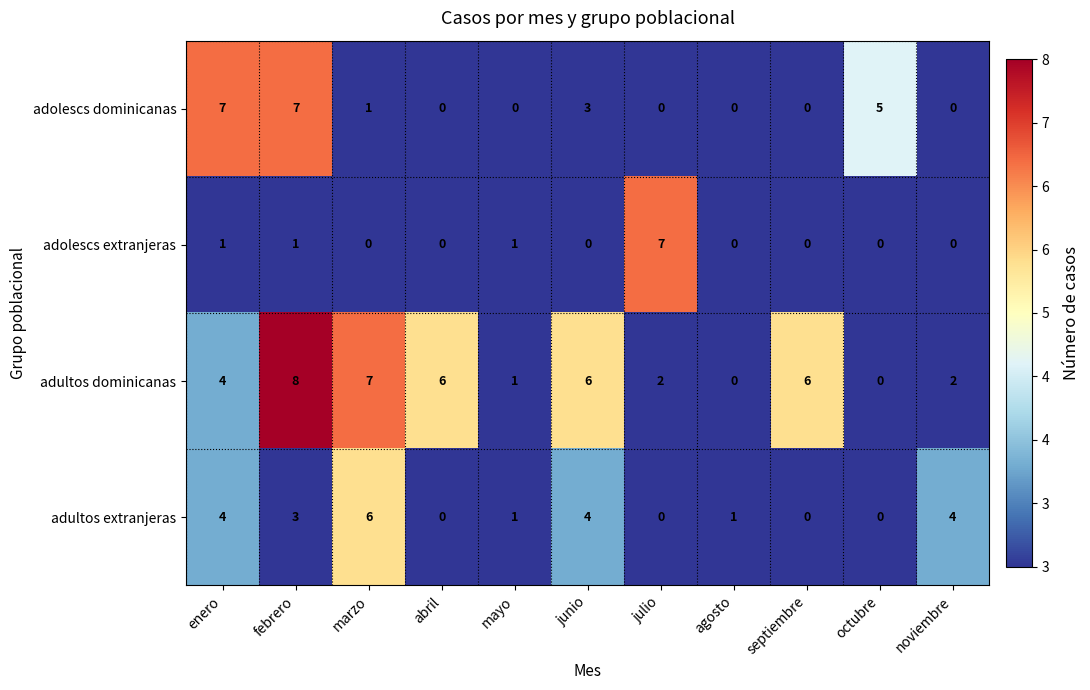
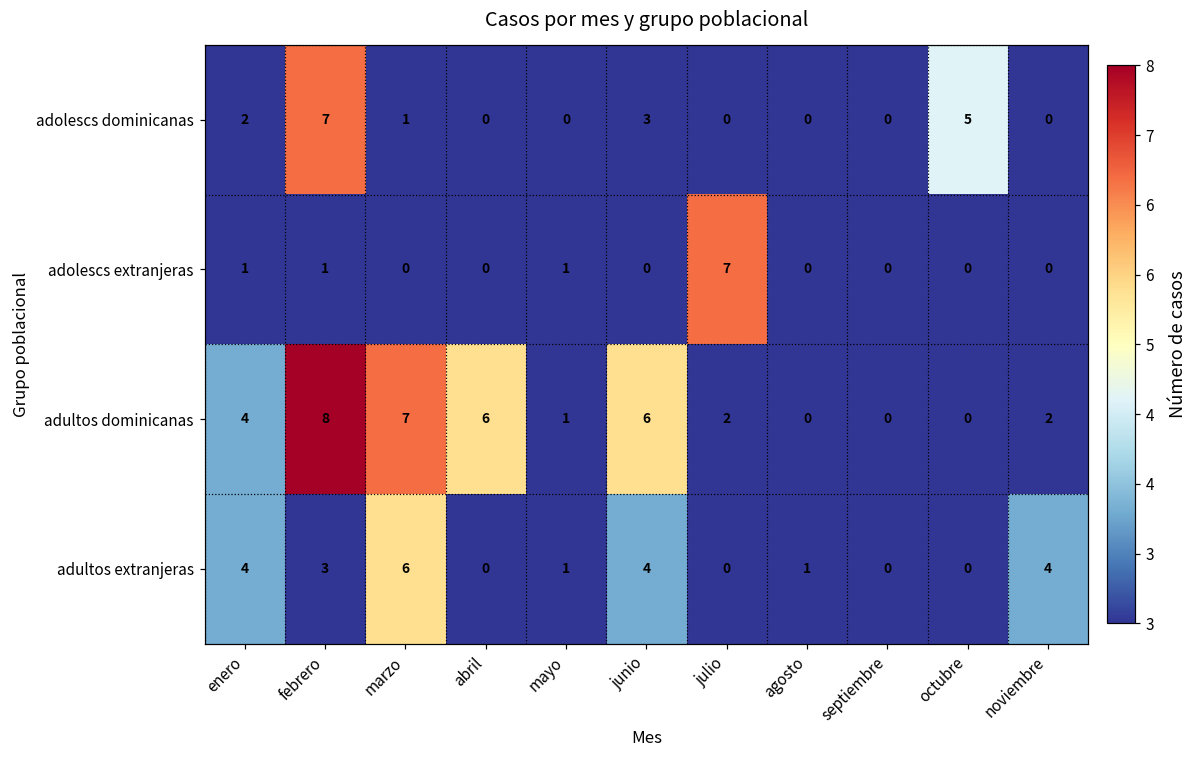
adolescs dominicanas, enero: 7 -> 2
adultos dominicanas, septiembre: 6 -> 0
